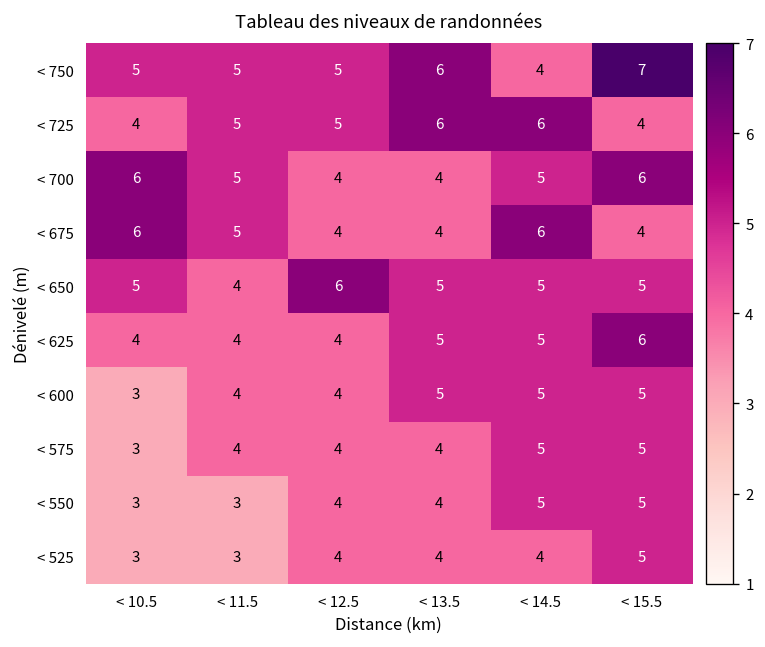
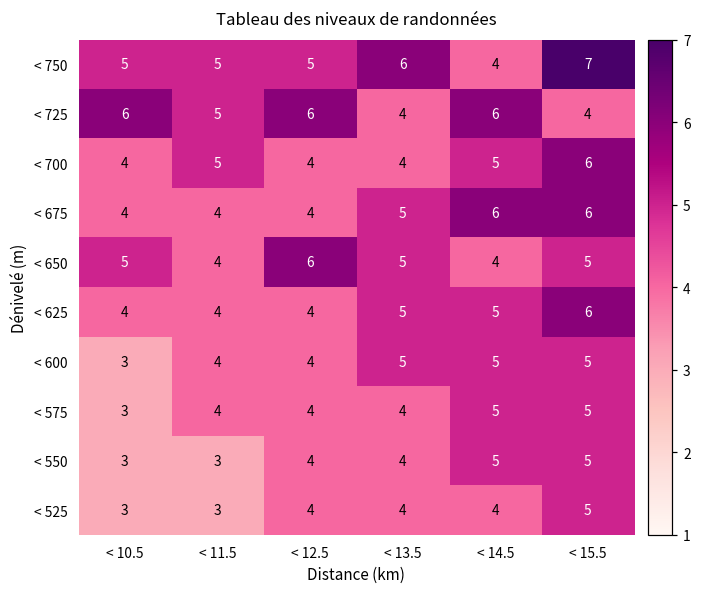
< 725, < 10.5: 4 -> 6
< 725, < 12.5: 5 -> 6
< 725, < 13.5: 6 -> 4
< 700, < 10.5: 6 -> 4
< 675, < 10.5: 6 -> 4
< 675, < 11.5: 5 -> 4
< 675, < 13.5: 4 -> 5
< 675, < 15.5: 4 -> 6
< 650, < 14.5: 5 -> 4
